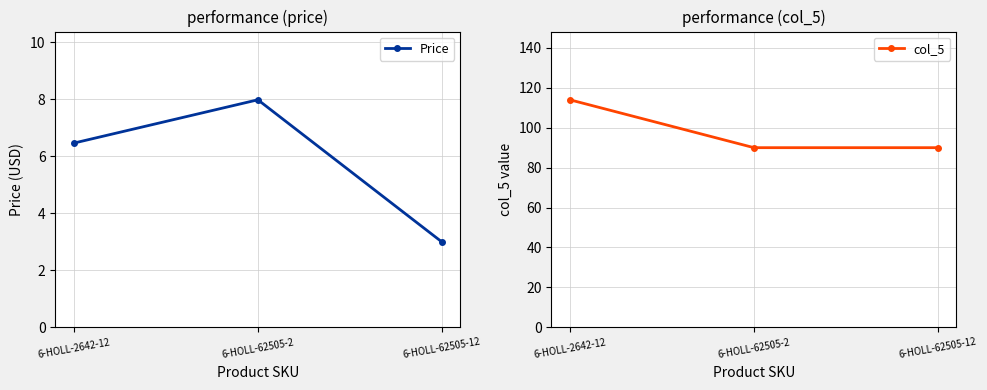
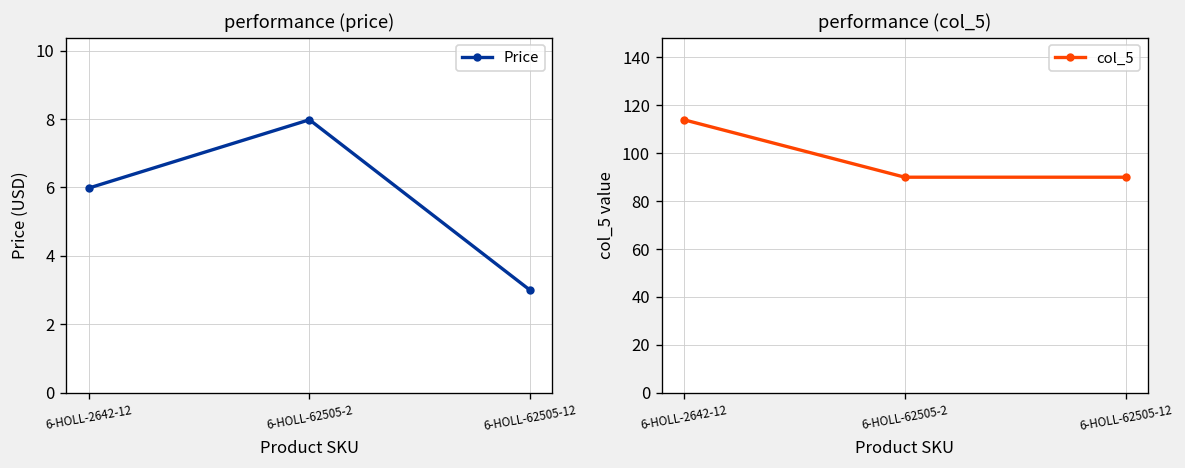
performance (price), 6-HOLL-2642-12: 6.5 -> 6.0
